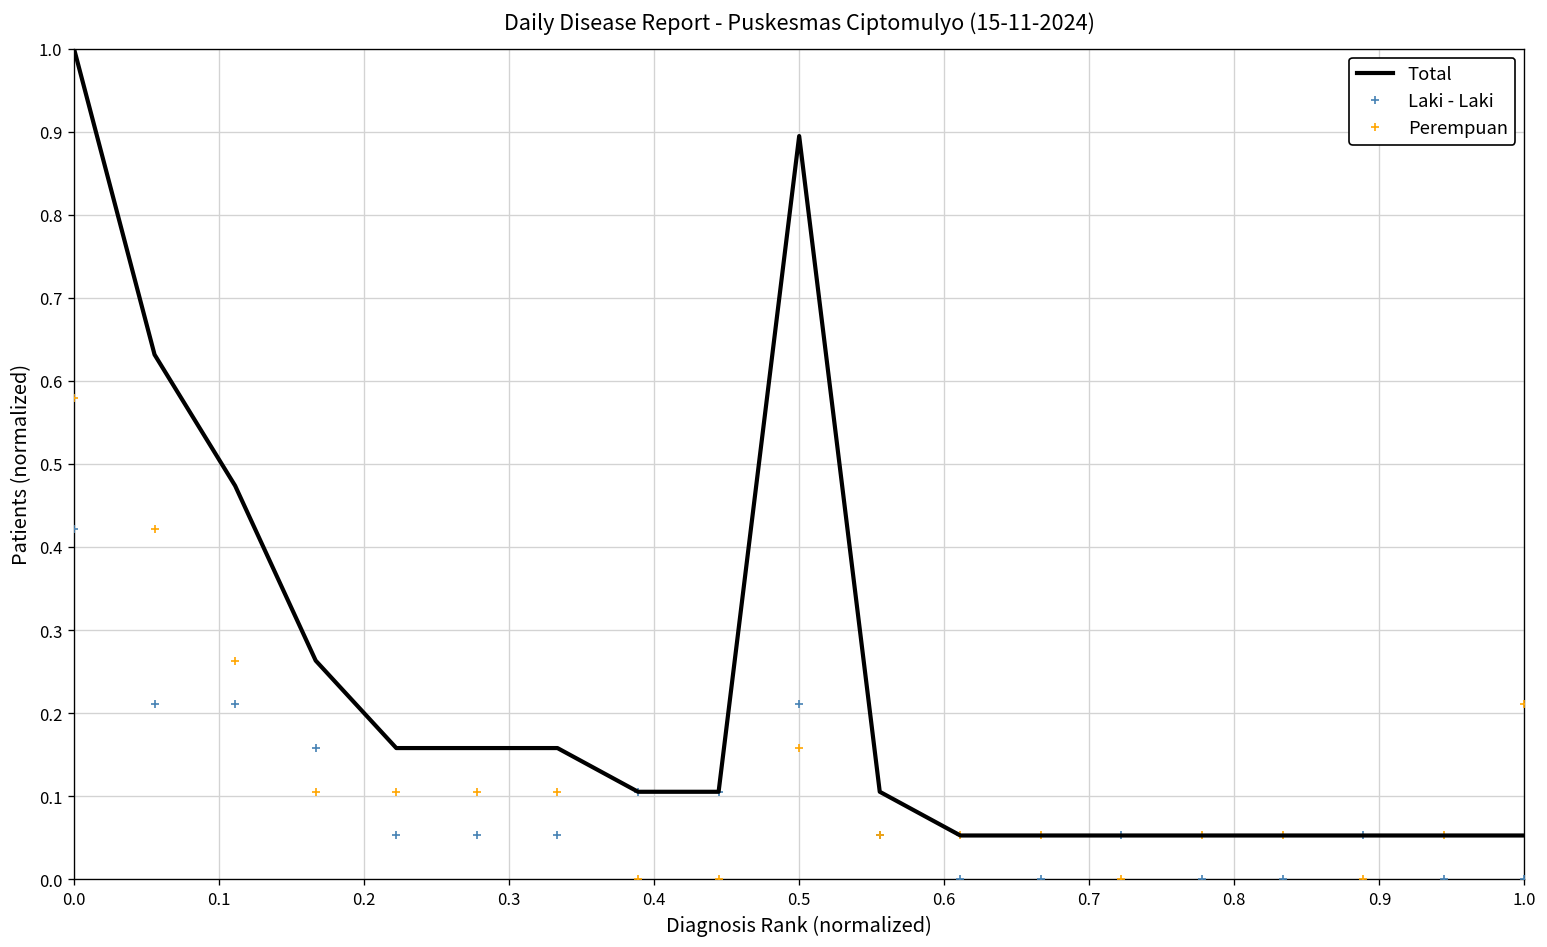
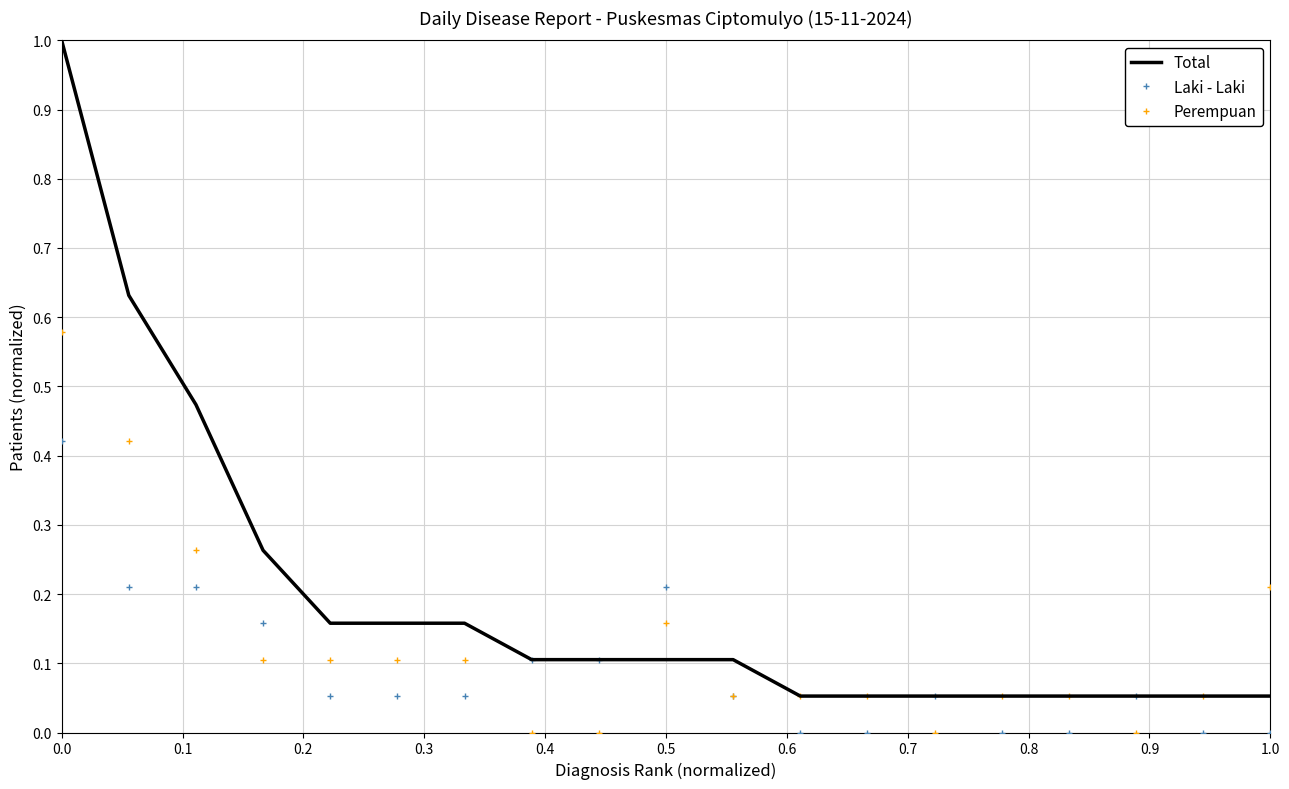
Total, 0.5: 0.89 -> 0.11
